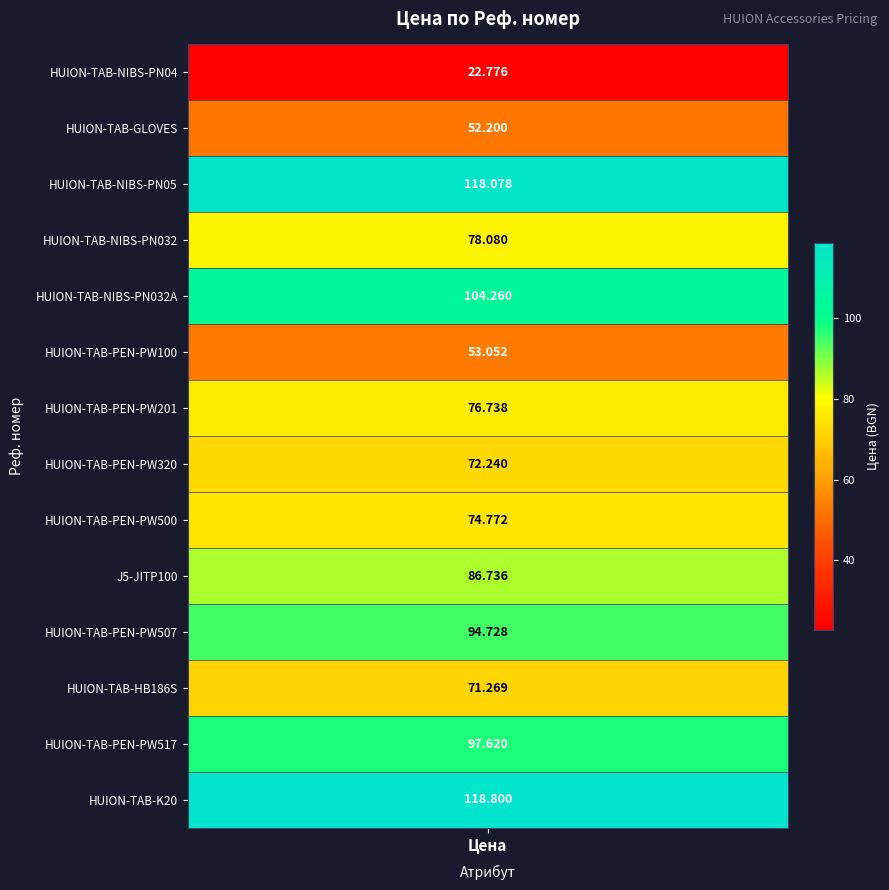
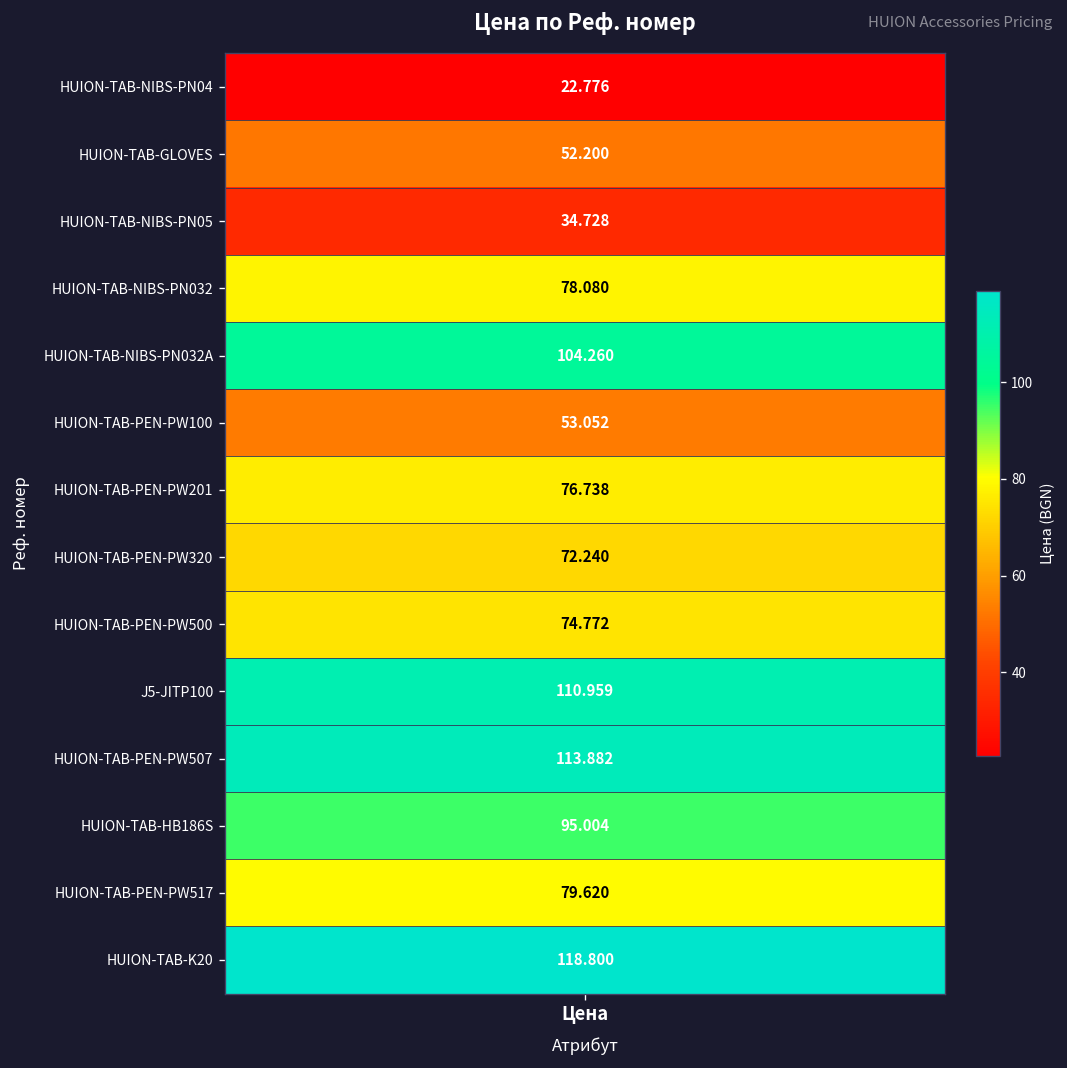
HUION-TAB-NIBS-PN05, Цена: 118.078 -> 34.728
J5-JITP100, Цена: 86.736 -> 110.959
HUION-TAB-PEN-PW507, Цена: 94.728 -> 113.882
HUION-TAB-HB186S, Цена: 71.269 -> 95.004
HUION-TAB-PEN-PW517, Цена: 97.620 -> 79.620
